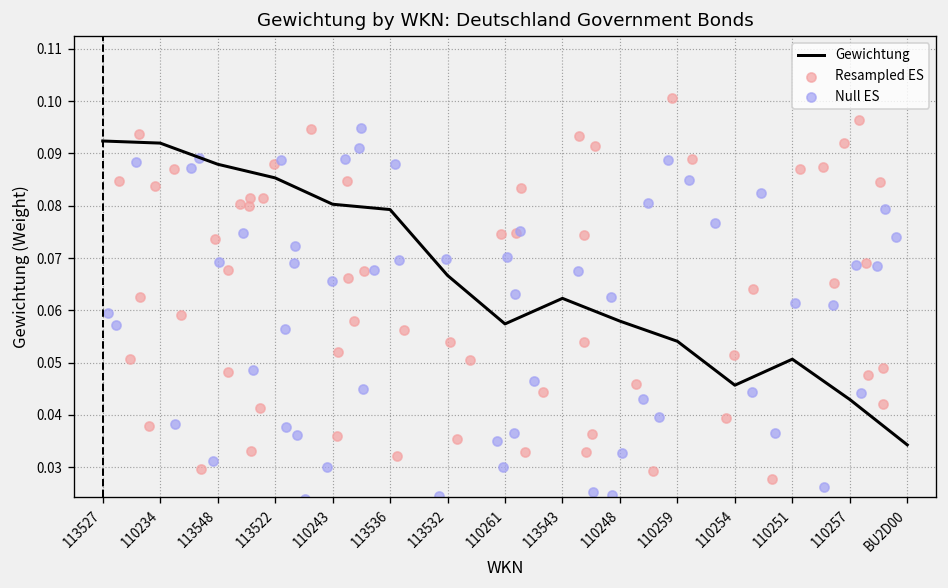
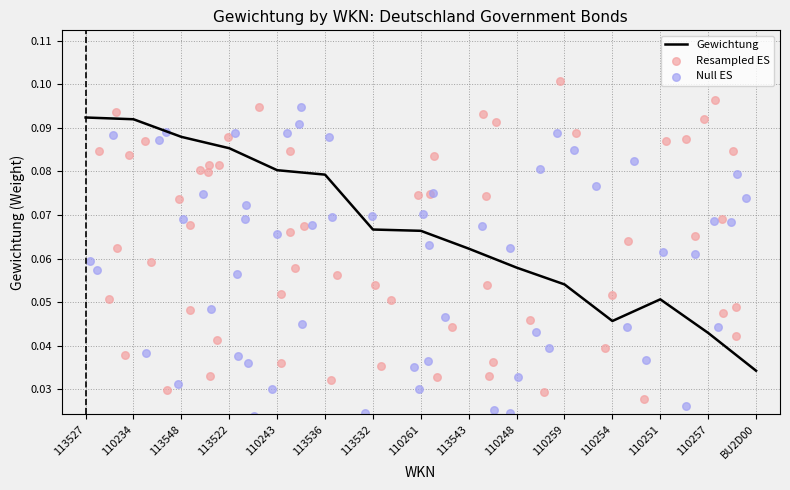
Gewichtung, 110261: 0.057 -> 0.066
